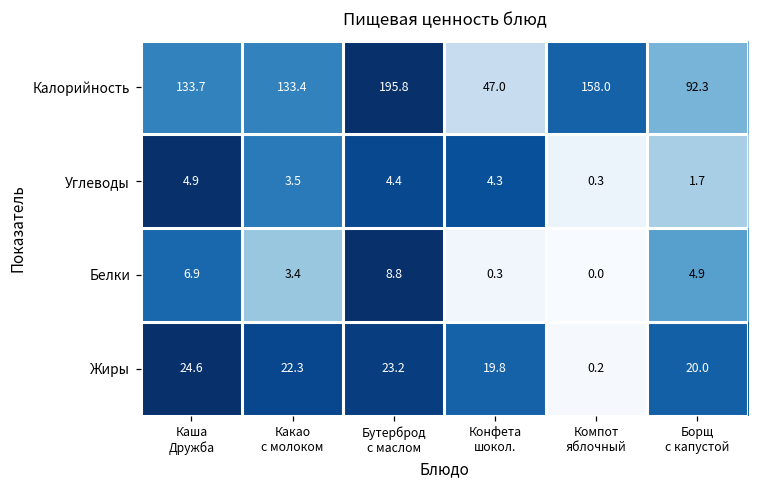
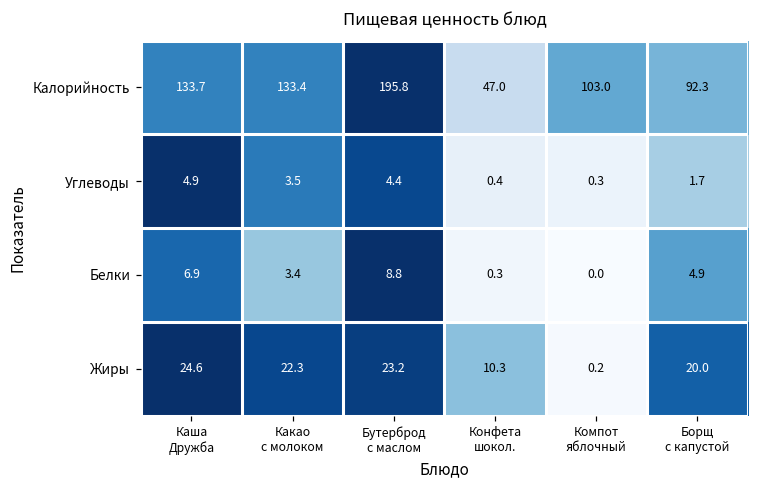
Калорийность, Компот яблочный: 158.0 -> 103.0
Углеводы, Конфета шокол.: 4.3 -> 0.4
Жиры, Конфета шокол.: 19.8 -> 10.3
